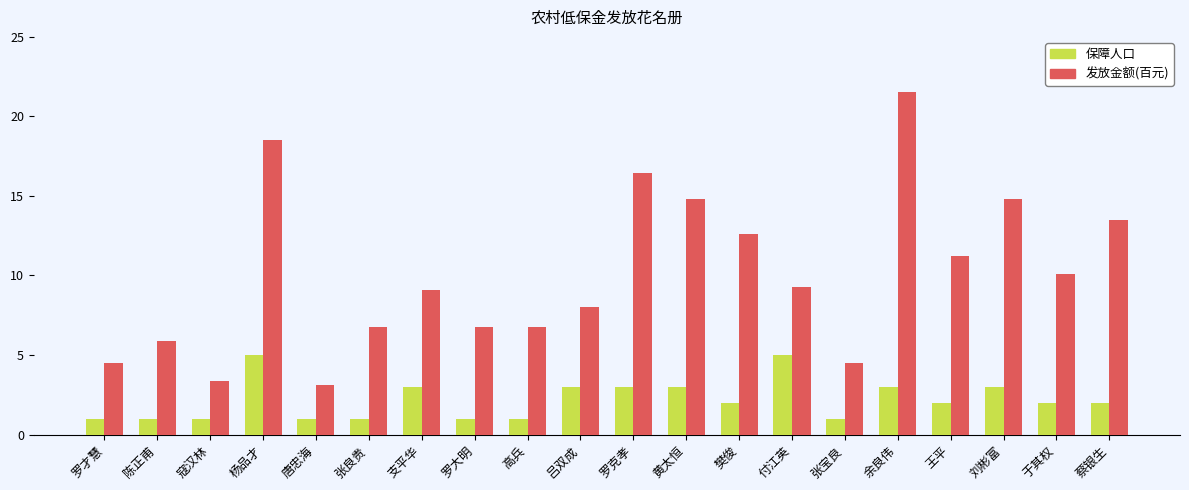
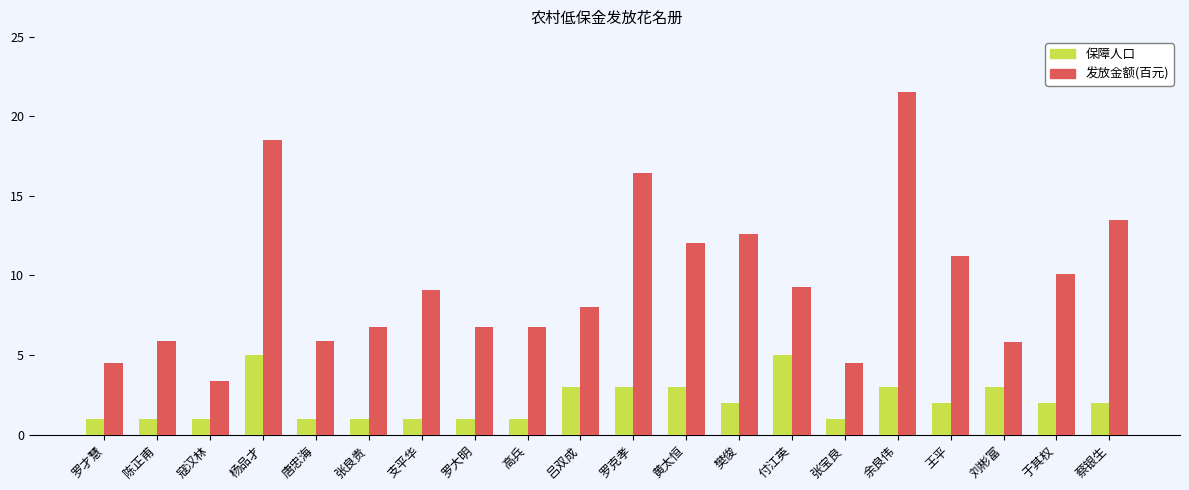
发放金额(百元), 唐忠海: 3.1 -> 5.9
保障人口, 支平华: 3 -> 1
发放金额(百元), 黄太恒: 14.8 -> 12.1
发放金额(百元), 刘彬富: 14.8 -> 5.8
